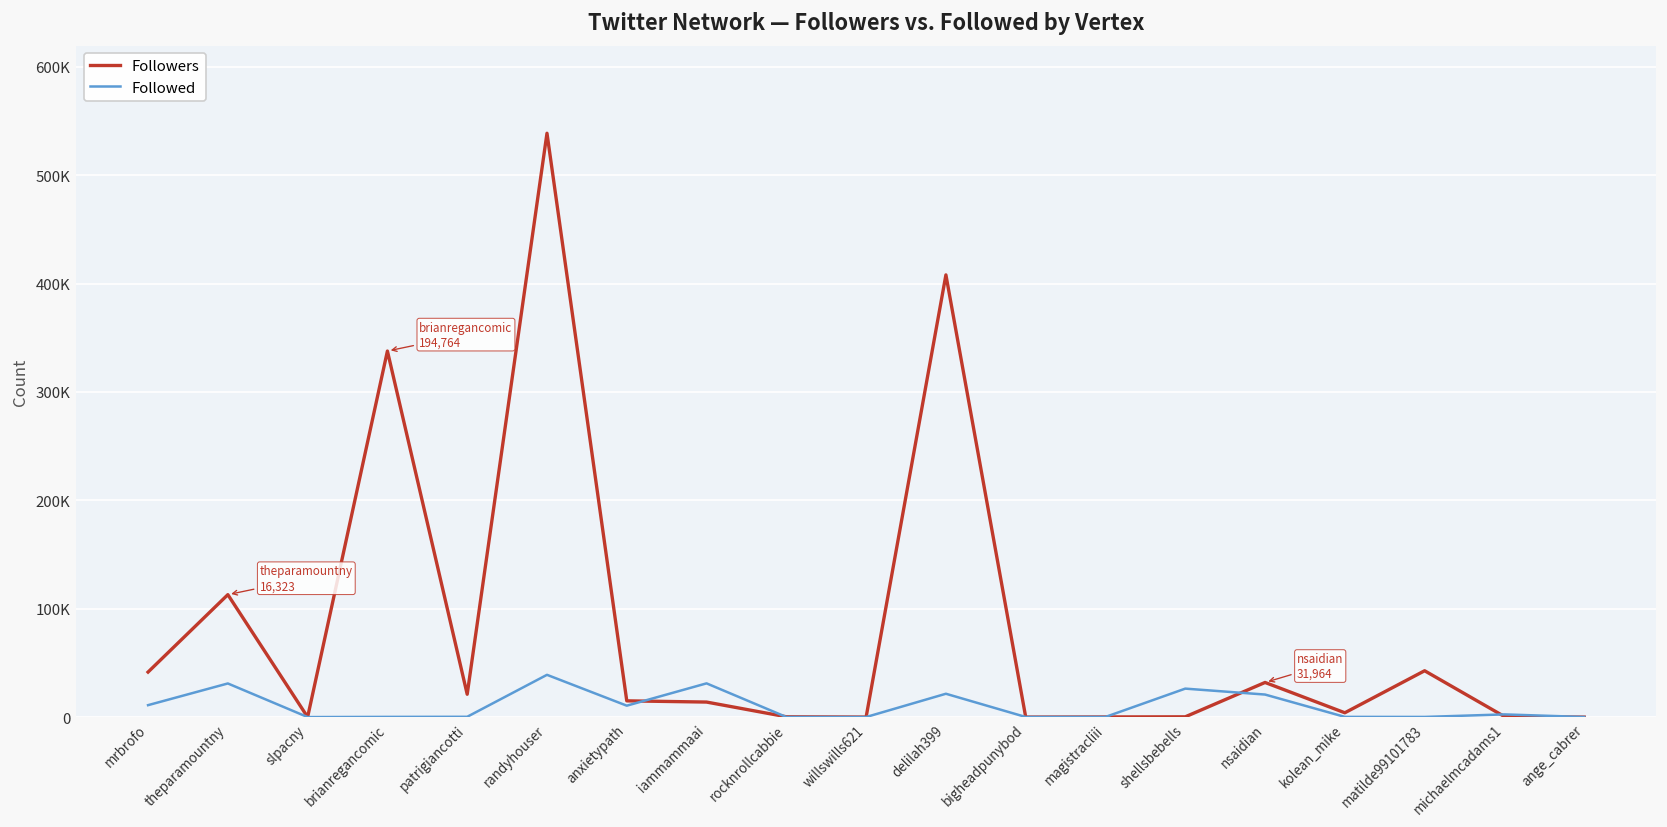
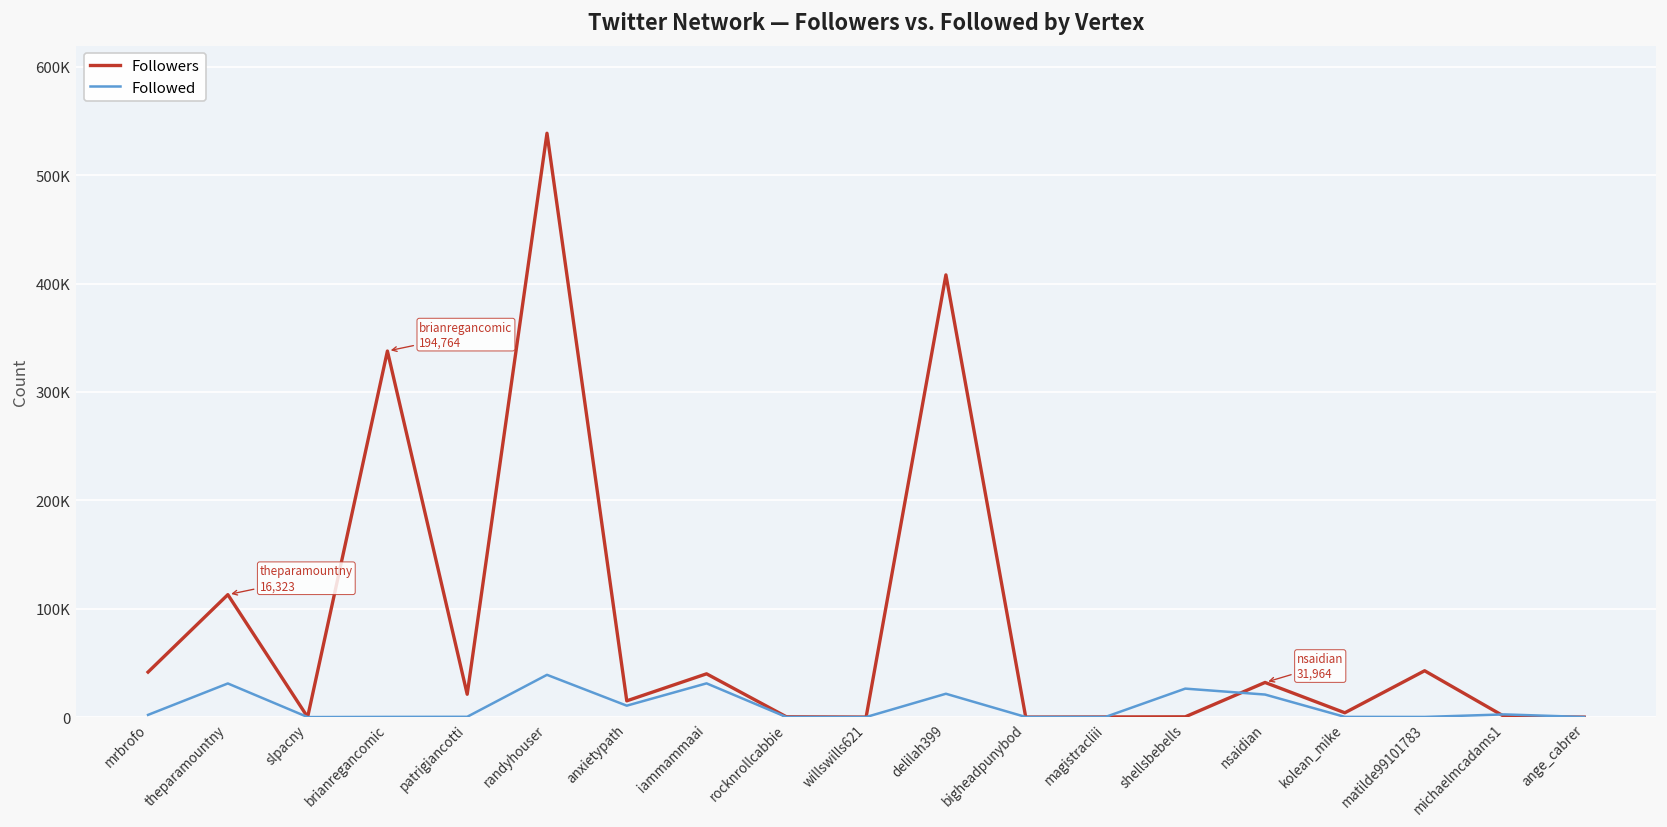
Followed, mrbrofo: 10000 -> 0
Followers, iammammaai: 10000 -> 40000
